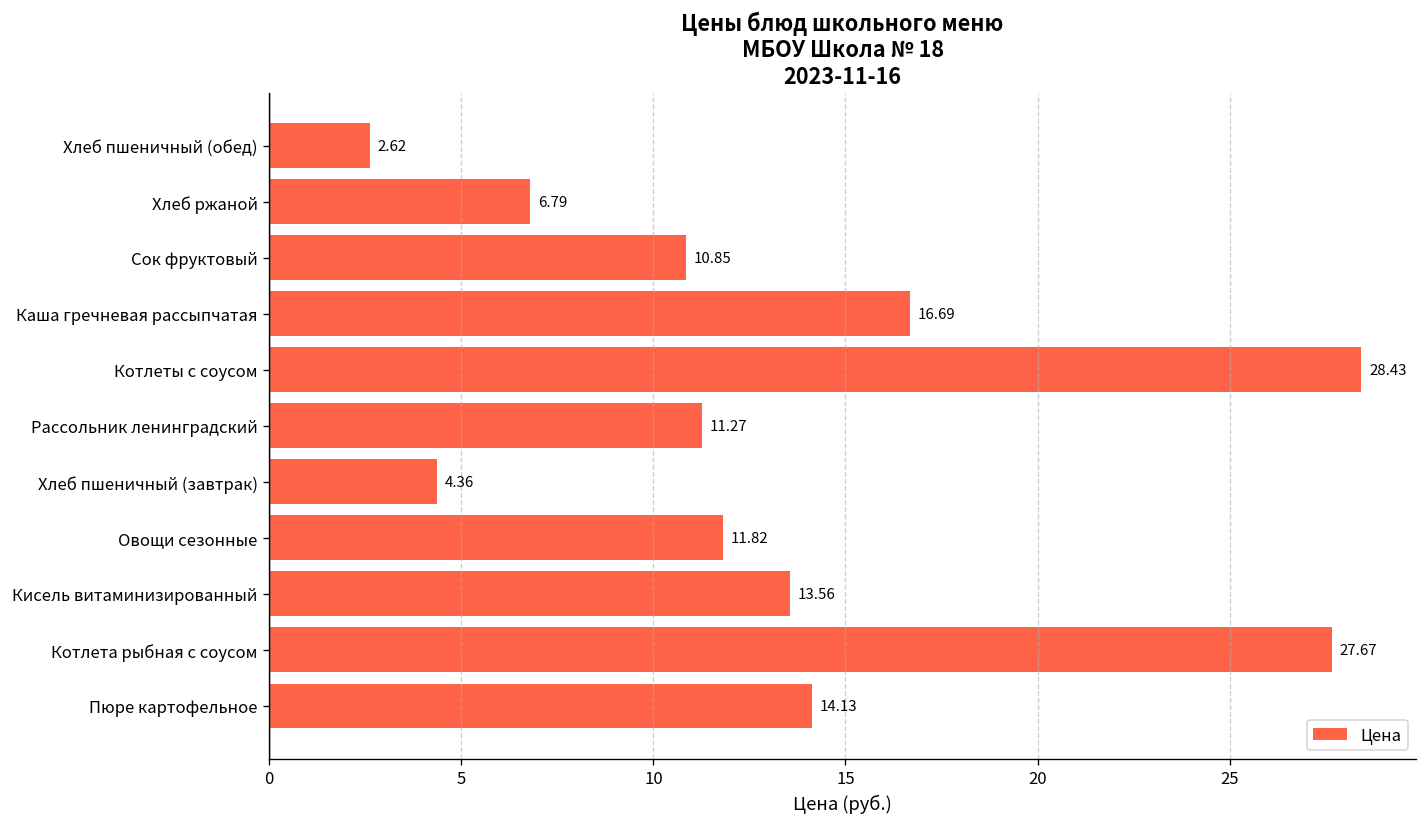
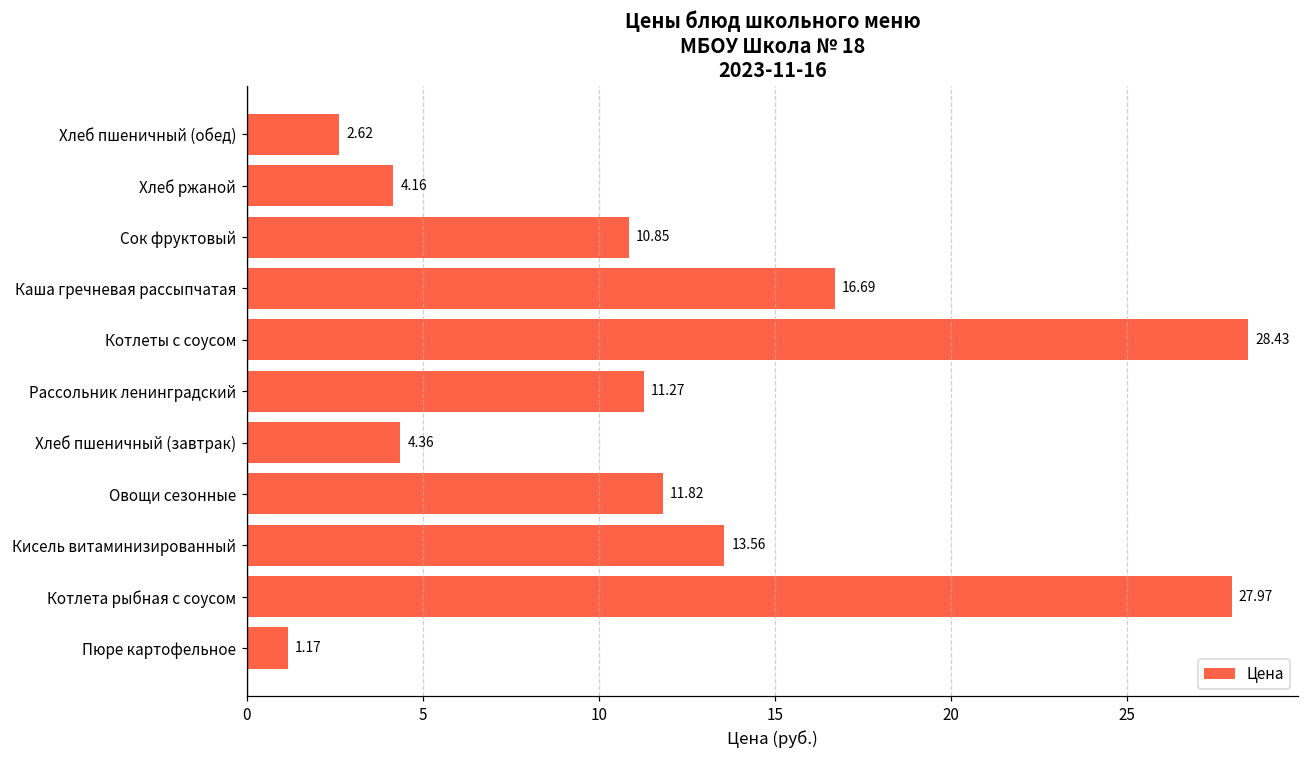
Хлеб ржаной: 6.79 -> 4.16
Котлета рыбная с соусом: 27.67 -> 27.97
Пюре картофельное: 14.13 -> 1.17
